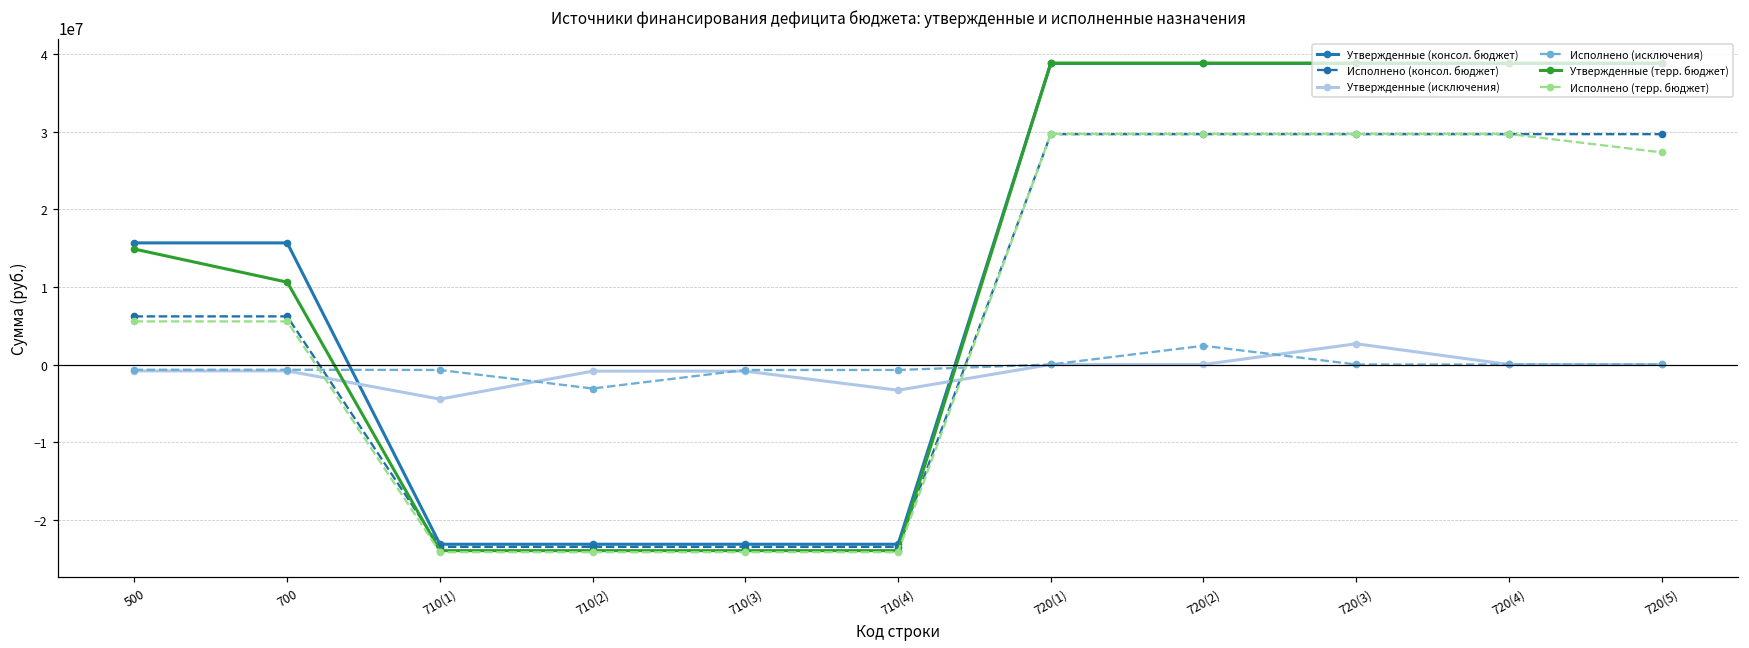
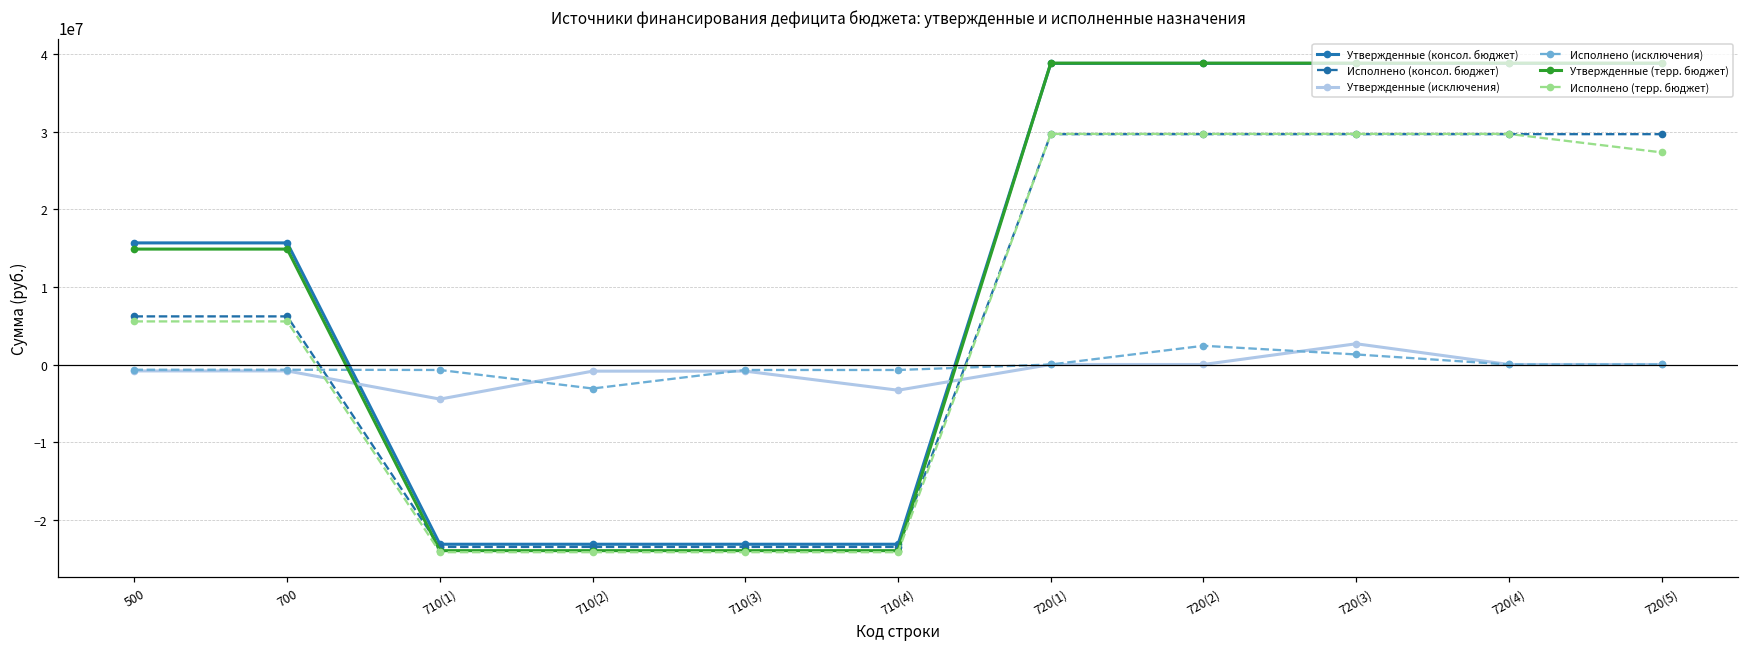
Утвержденные (терр. бюджет), 700: 11000000 -> 15000000
Исполнено (исключения), 720(3): 0 -> 1000000
